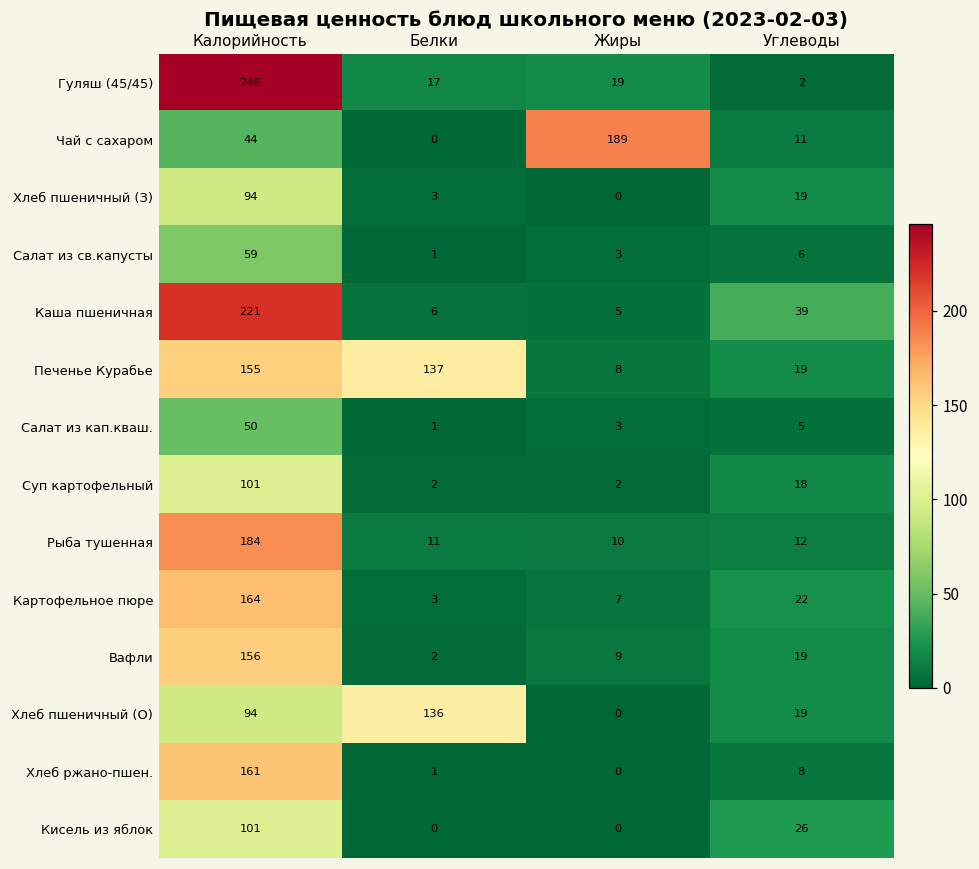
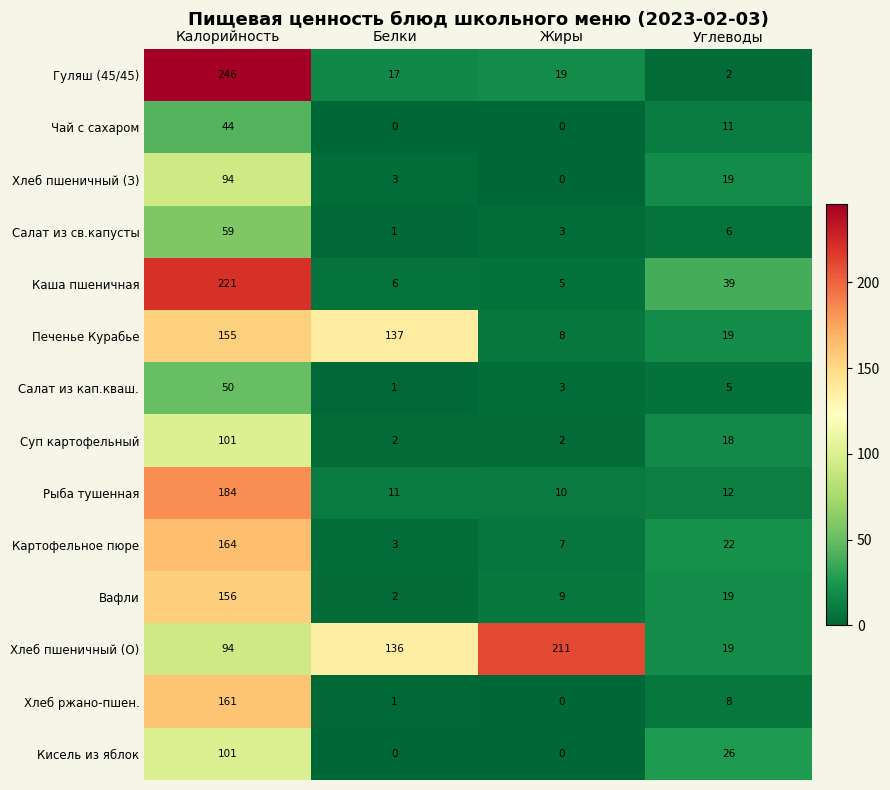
Чай с сахаром, Жиры: 189 -> 0
Хлеб пшеничный (О), Жиры: 0 -> 211
